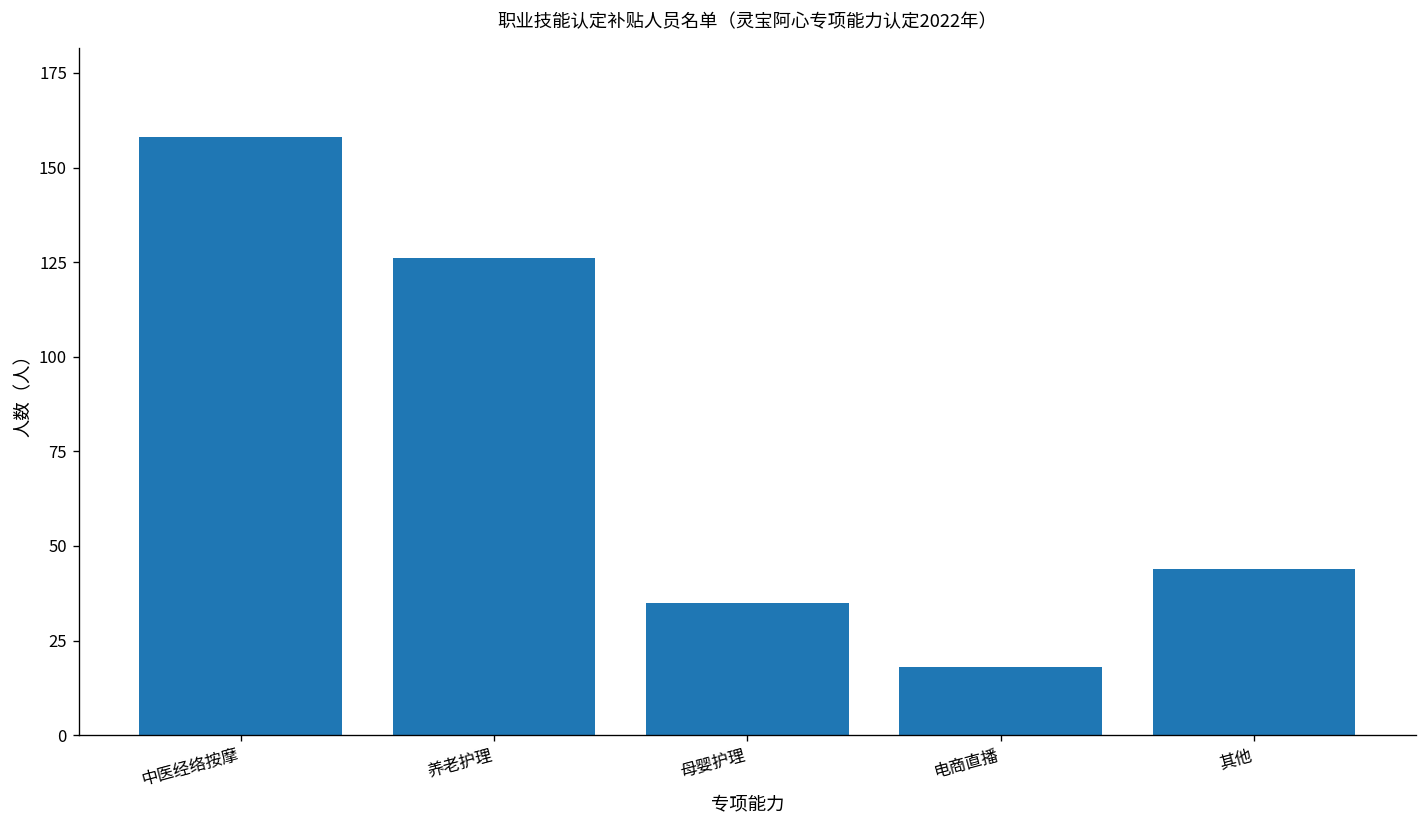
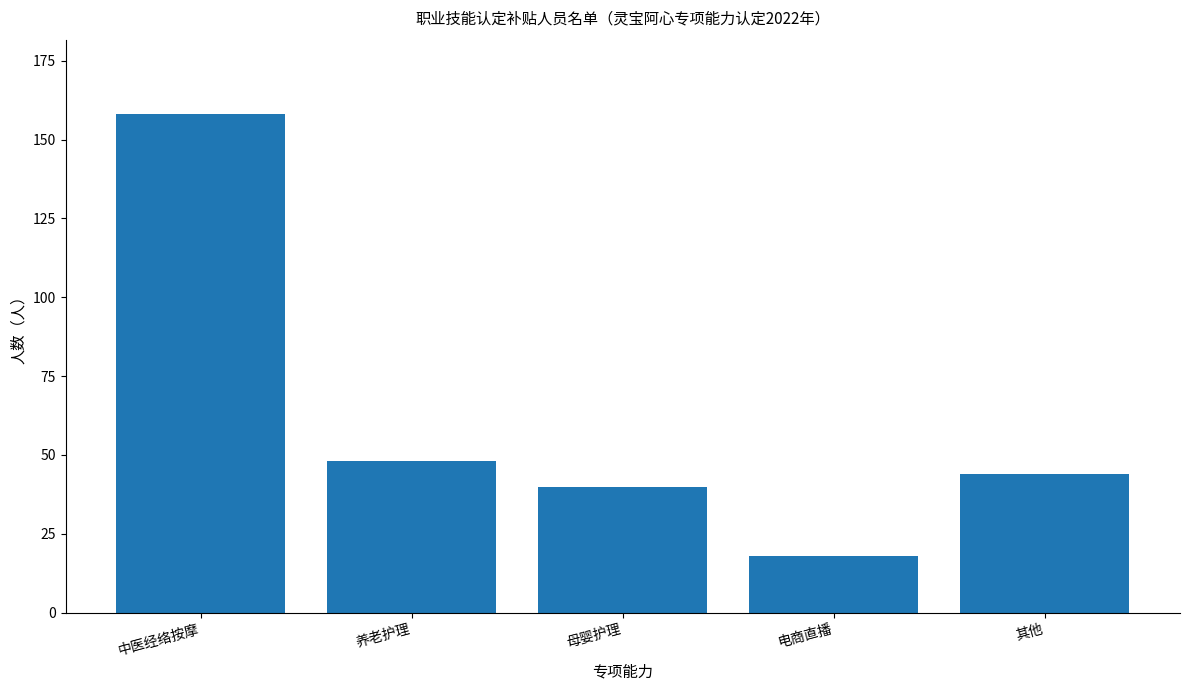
养老护理: 126 -> 48
母婴护理: 35 -> 40
